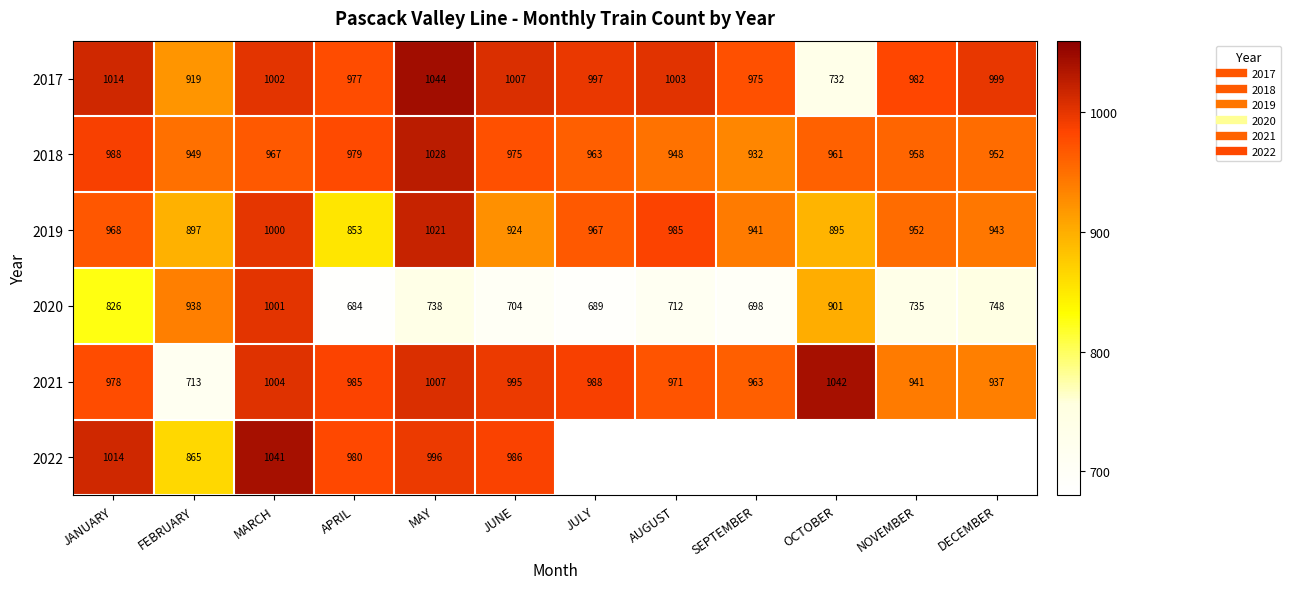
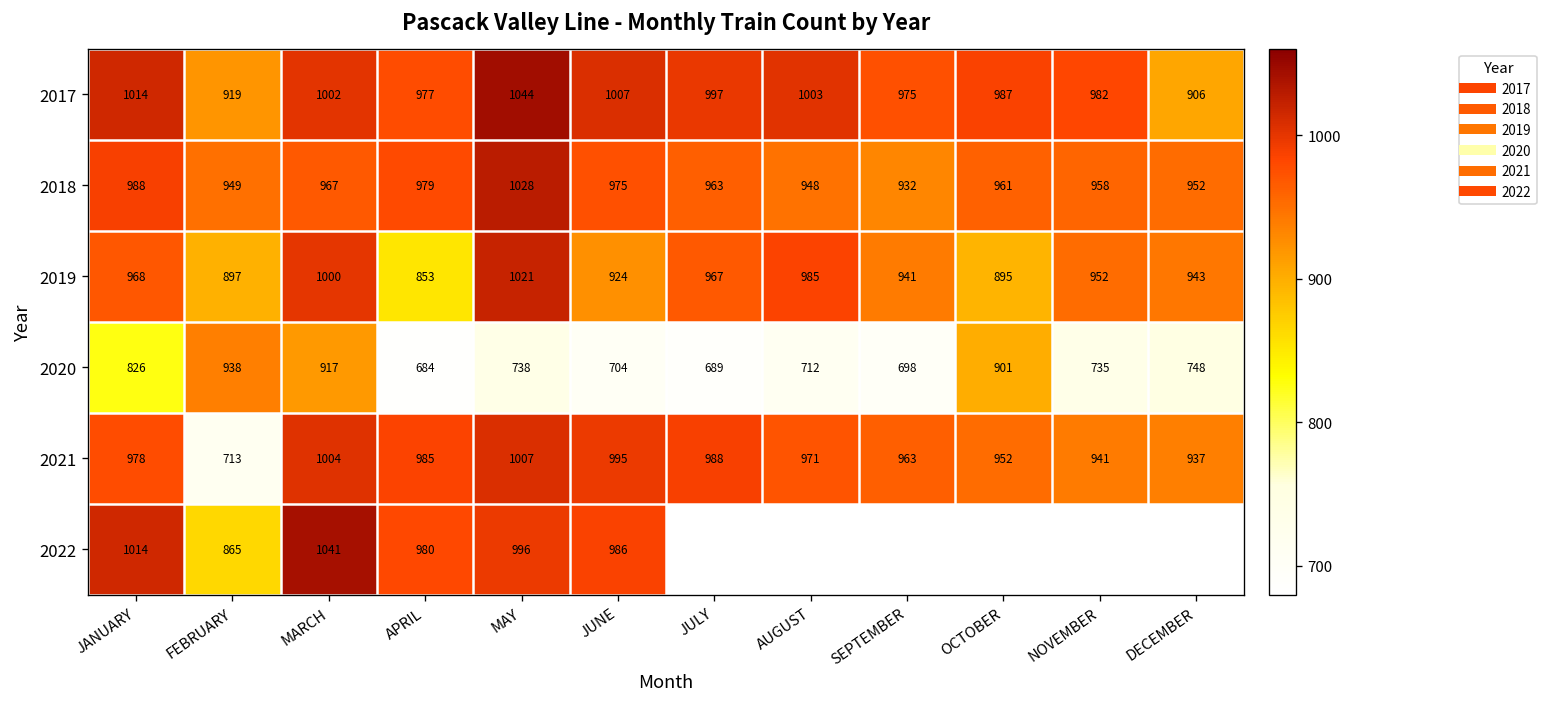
2017, OCTOBER: 732 -> 987
2017, DECEMBER: 999 -> 906
2020, MARCH: 1001 -> 917
2021, OCTOBER: 1042 -> 952
